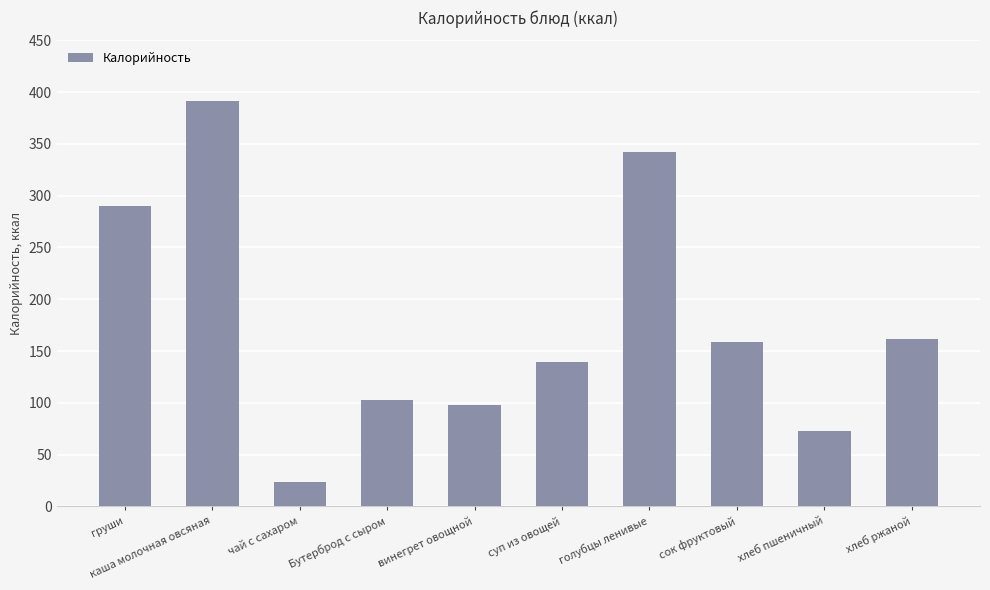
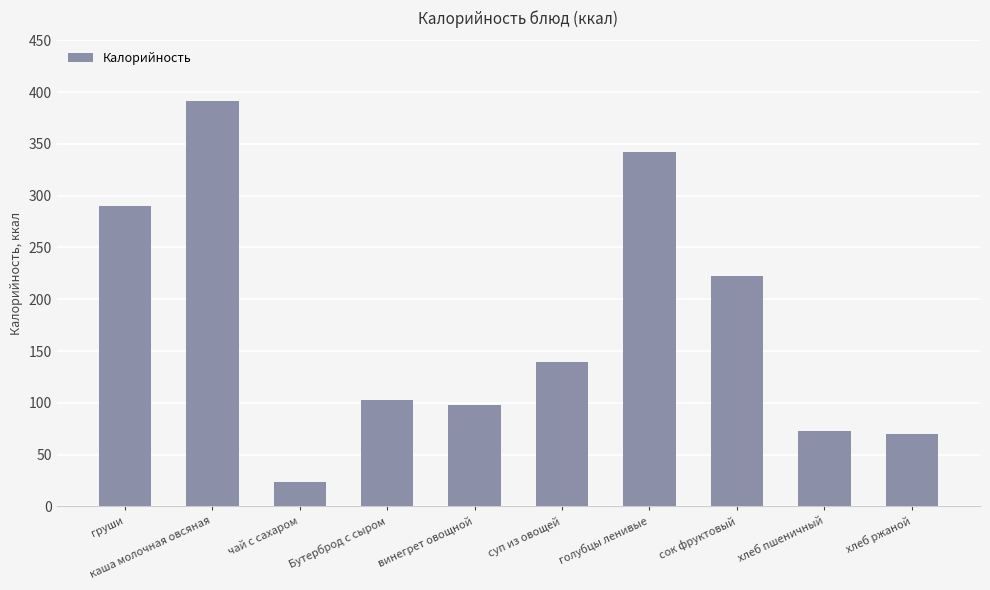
сок фруктовый: 159 -> 223
хлеб ржаной: 162 -> 70
